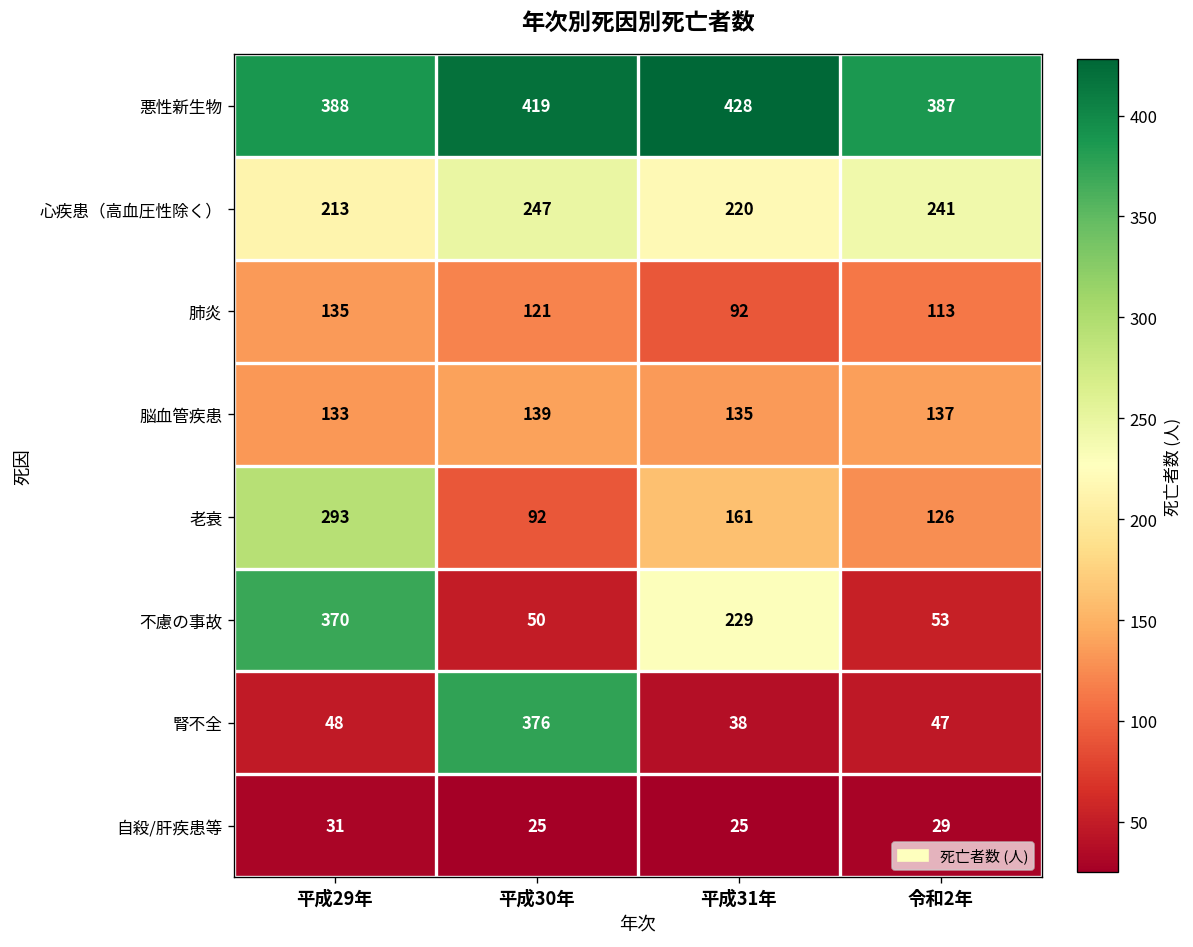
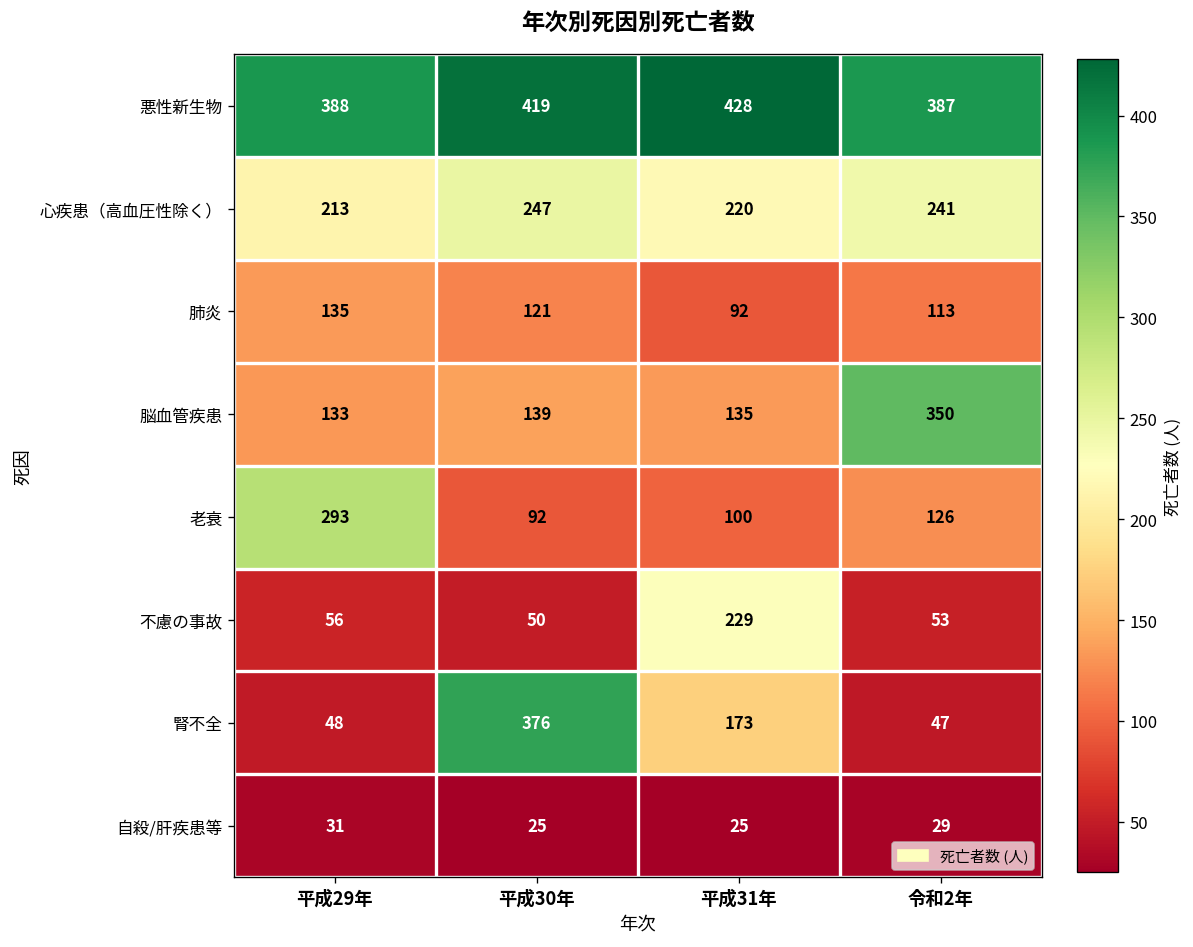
脳血管疾患, 令和2年: 137 -> 350
老衰, 平成31年: 161 -> 100
不慮の事故, 平成29年: 370 -> 56
腎不全, 平成31年: 38 -> 173
